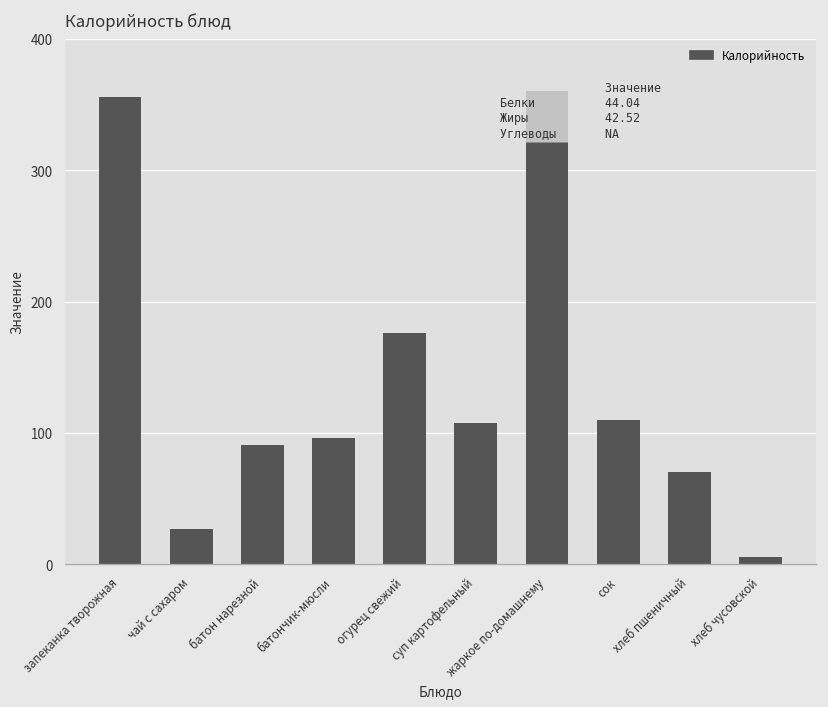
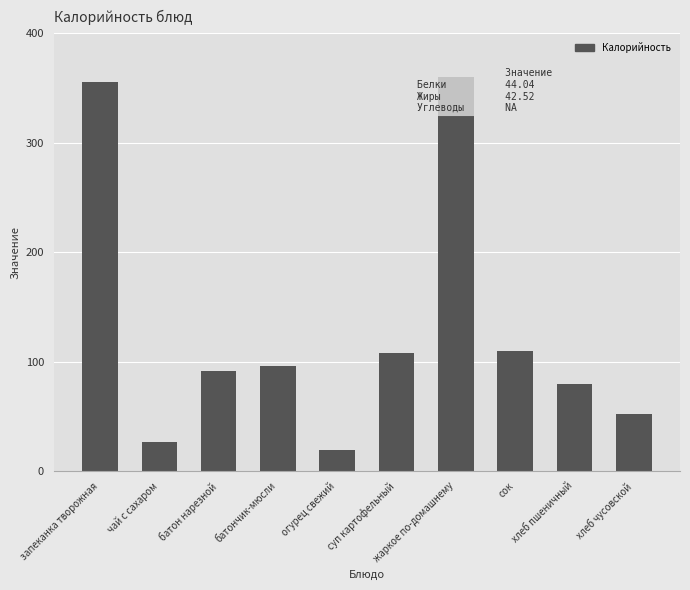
огурец свежий: 176 -> 19
хлеб пшеничный: 71 -> 79
хлеб чусовской: 5 -> 52
